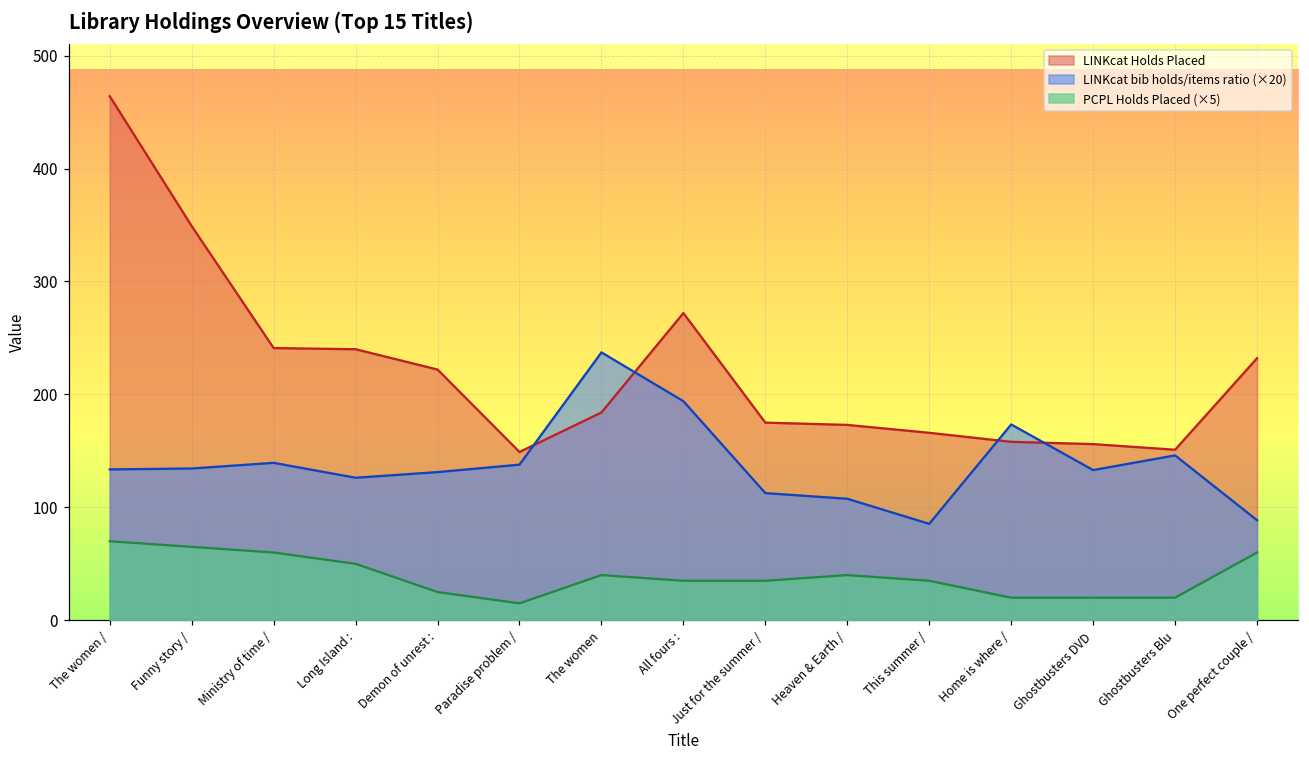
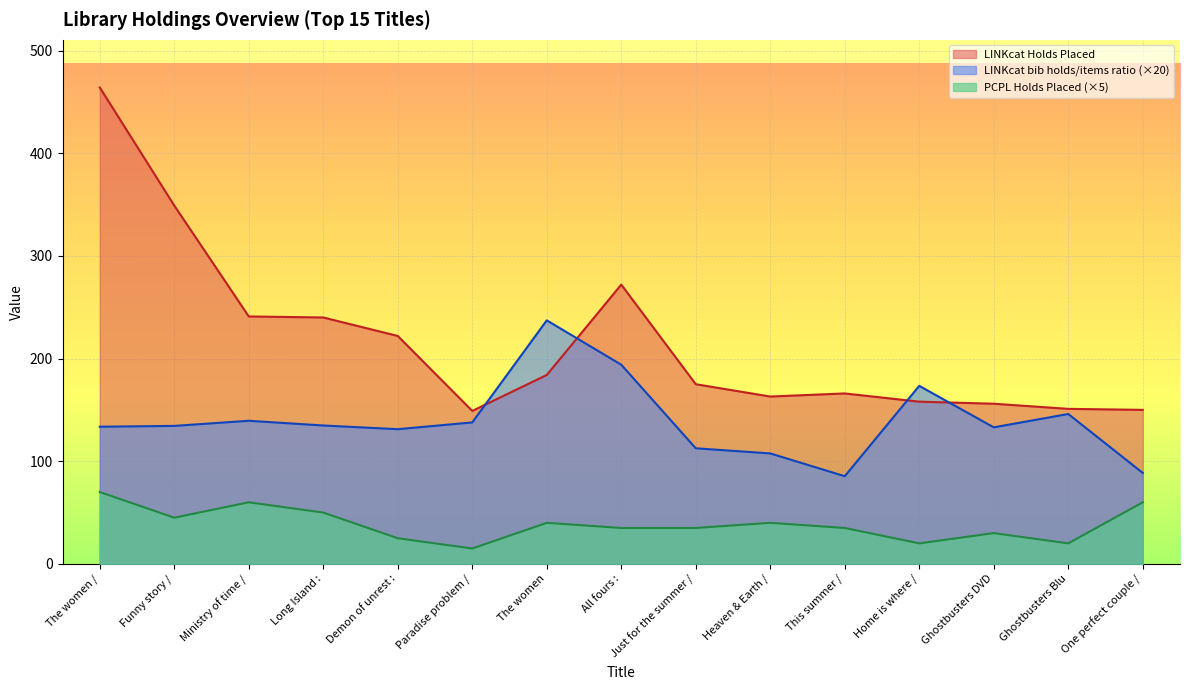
PCPL Holds Placed (×5), Funny story /: 65 -> 45
LINKcat bib holds/items ratio (×20), Long Island :: 126 -> 135
LINKcat Holds Placed, Heaven & Earth /: 173 -> 163
PCPL Holds Placed (×5), Ghostbusters DVD: 20 -> 30
LINKcat Holds Placed, One perfect couple /: 232 -> 150
